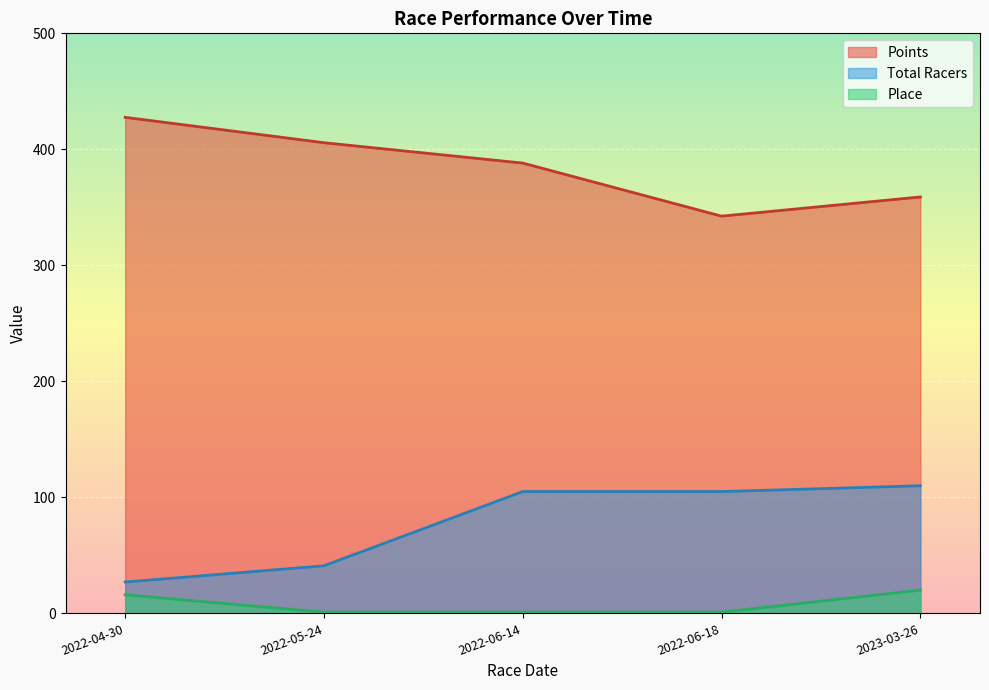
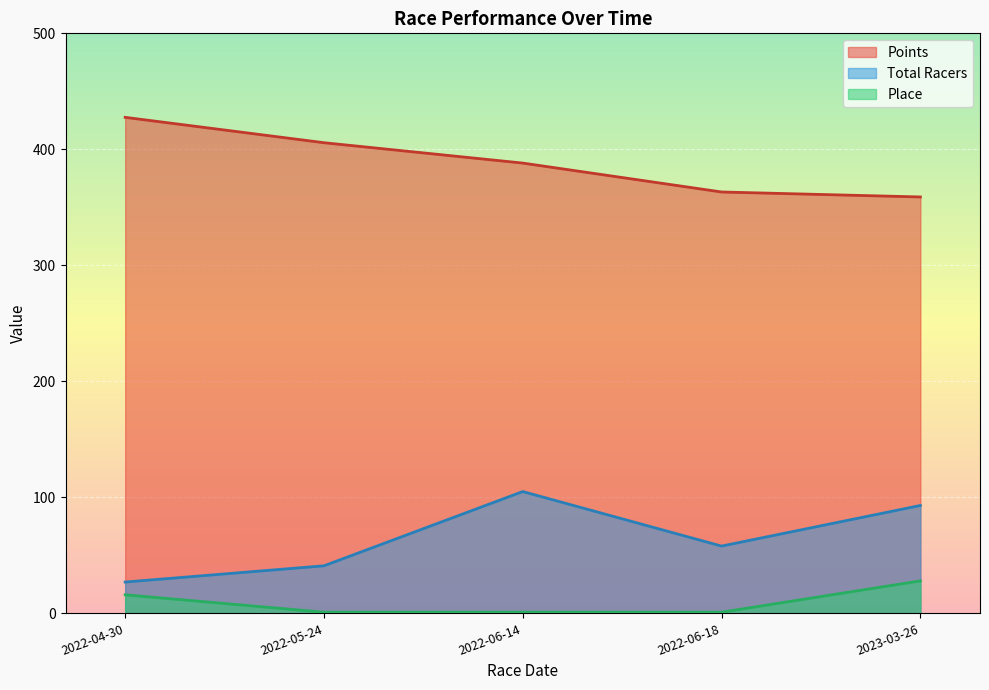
Points, 2022-06-18: 342 -> 363
Total Racers, 2022-06-18: 105 -> 58
Total Racers, 2023-03-26: 110 -> 93
Place, 2023-03-26: 20 -> 28
